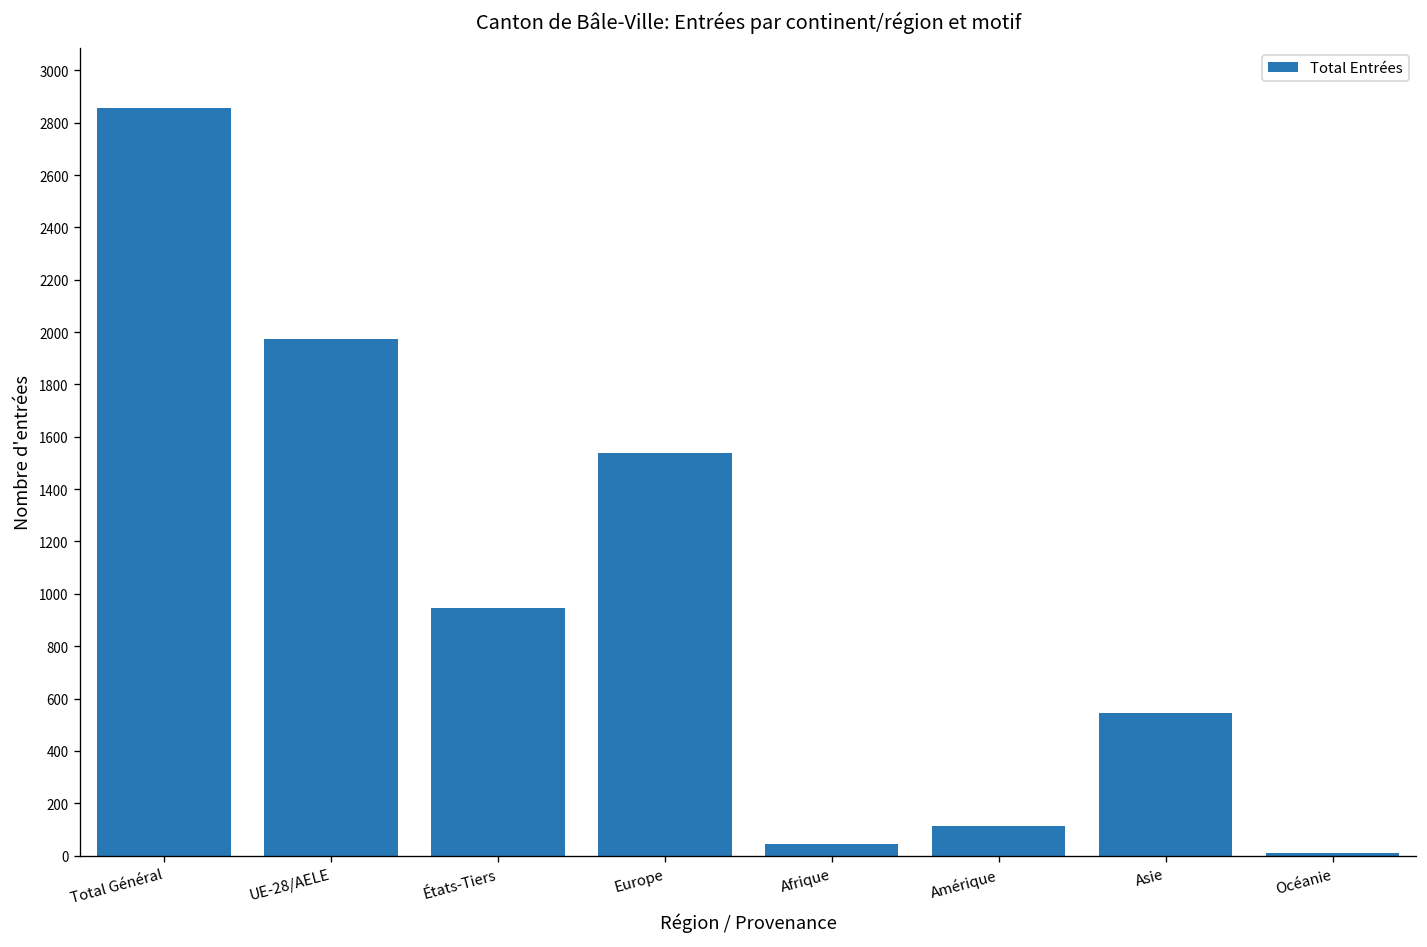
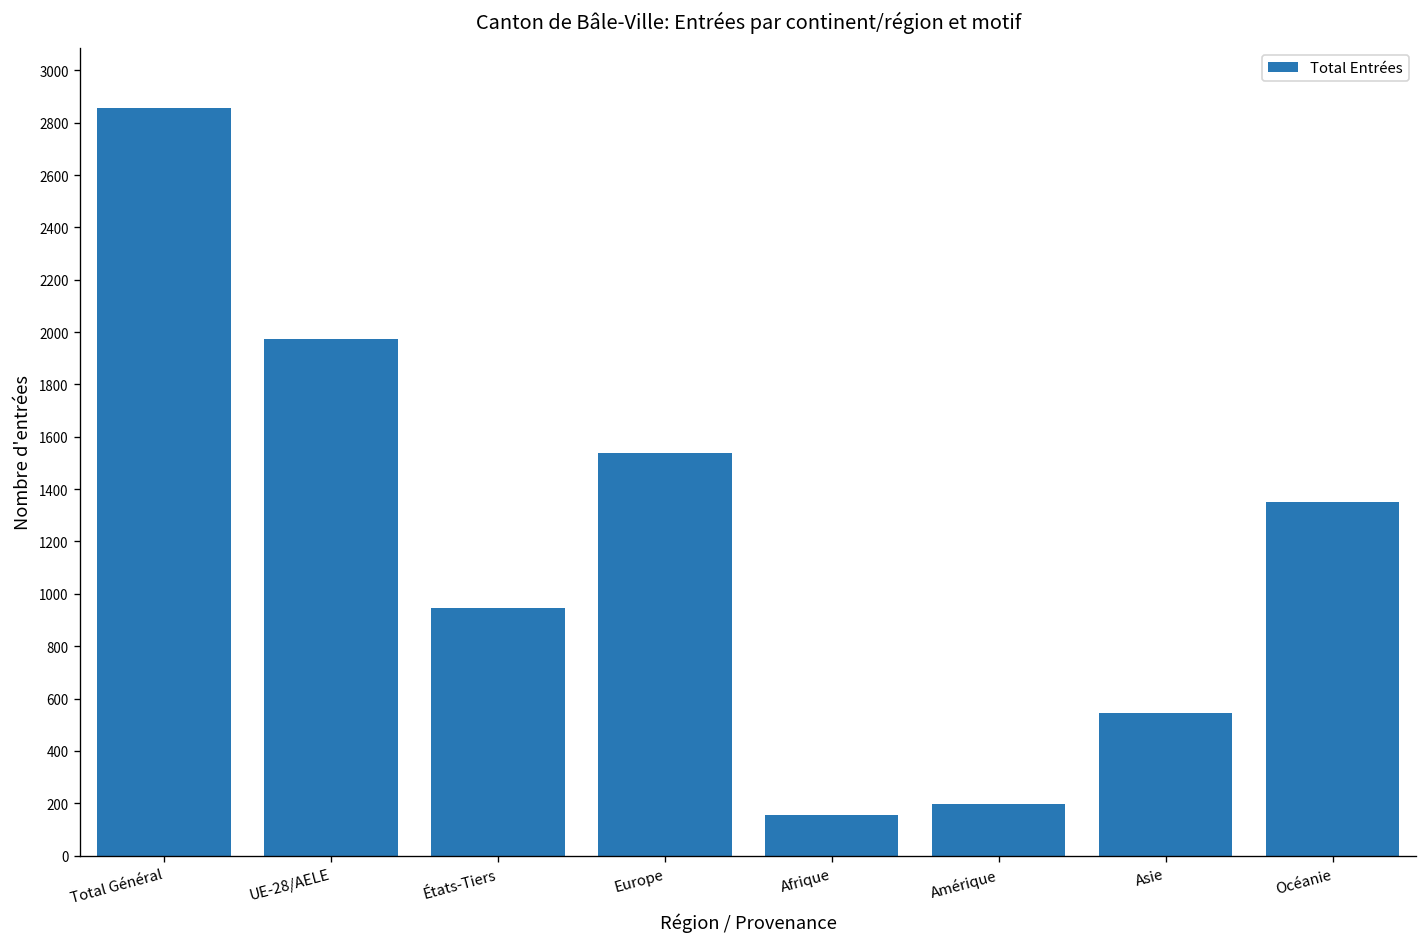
Afrique: 40 -> 150
Amérique: 110 -> 200
Océanie: 10 -> 1350
